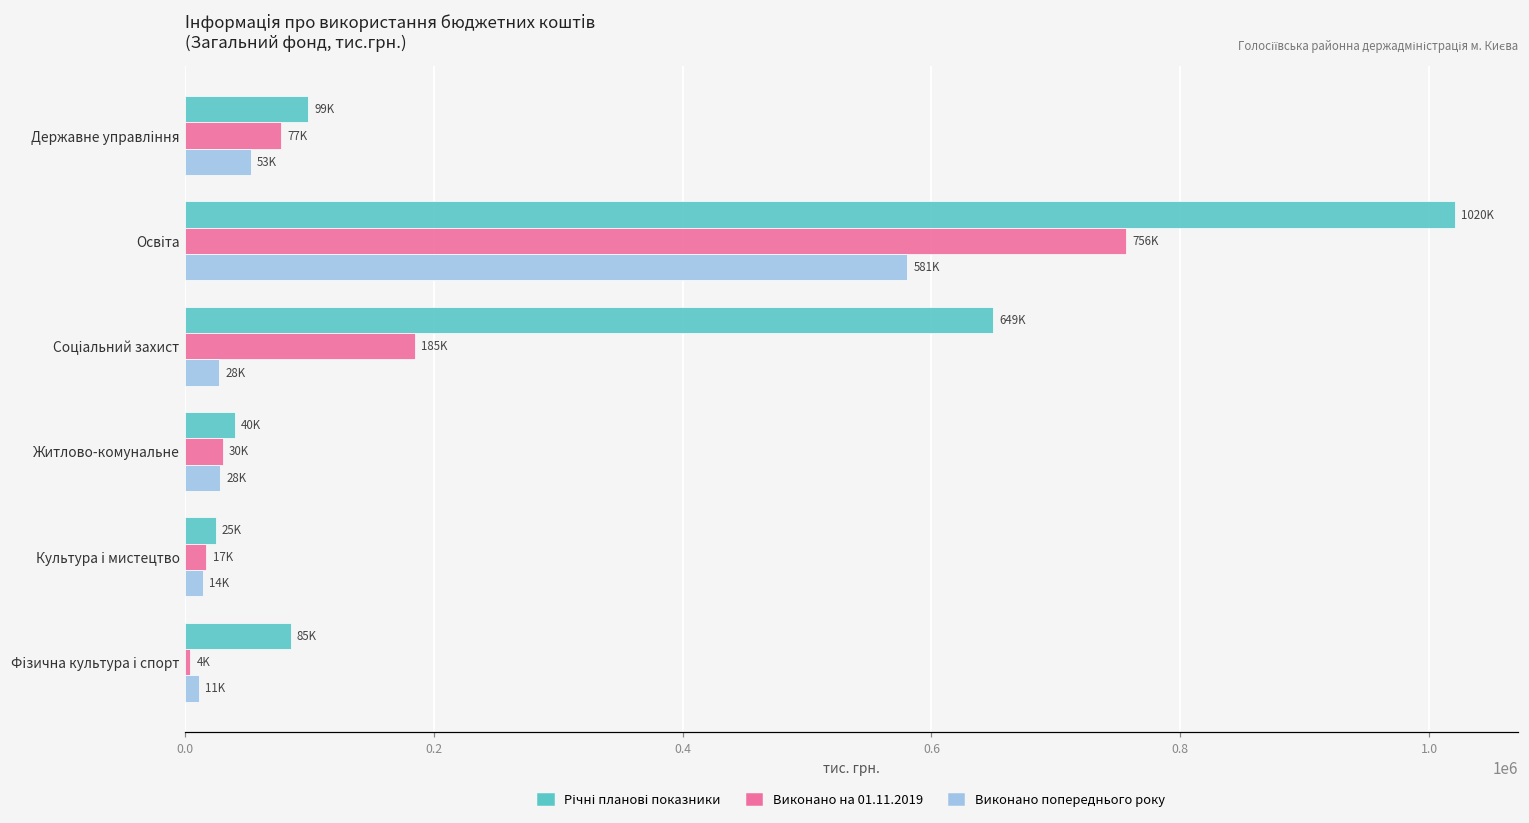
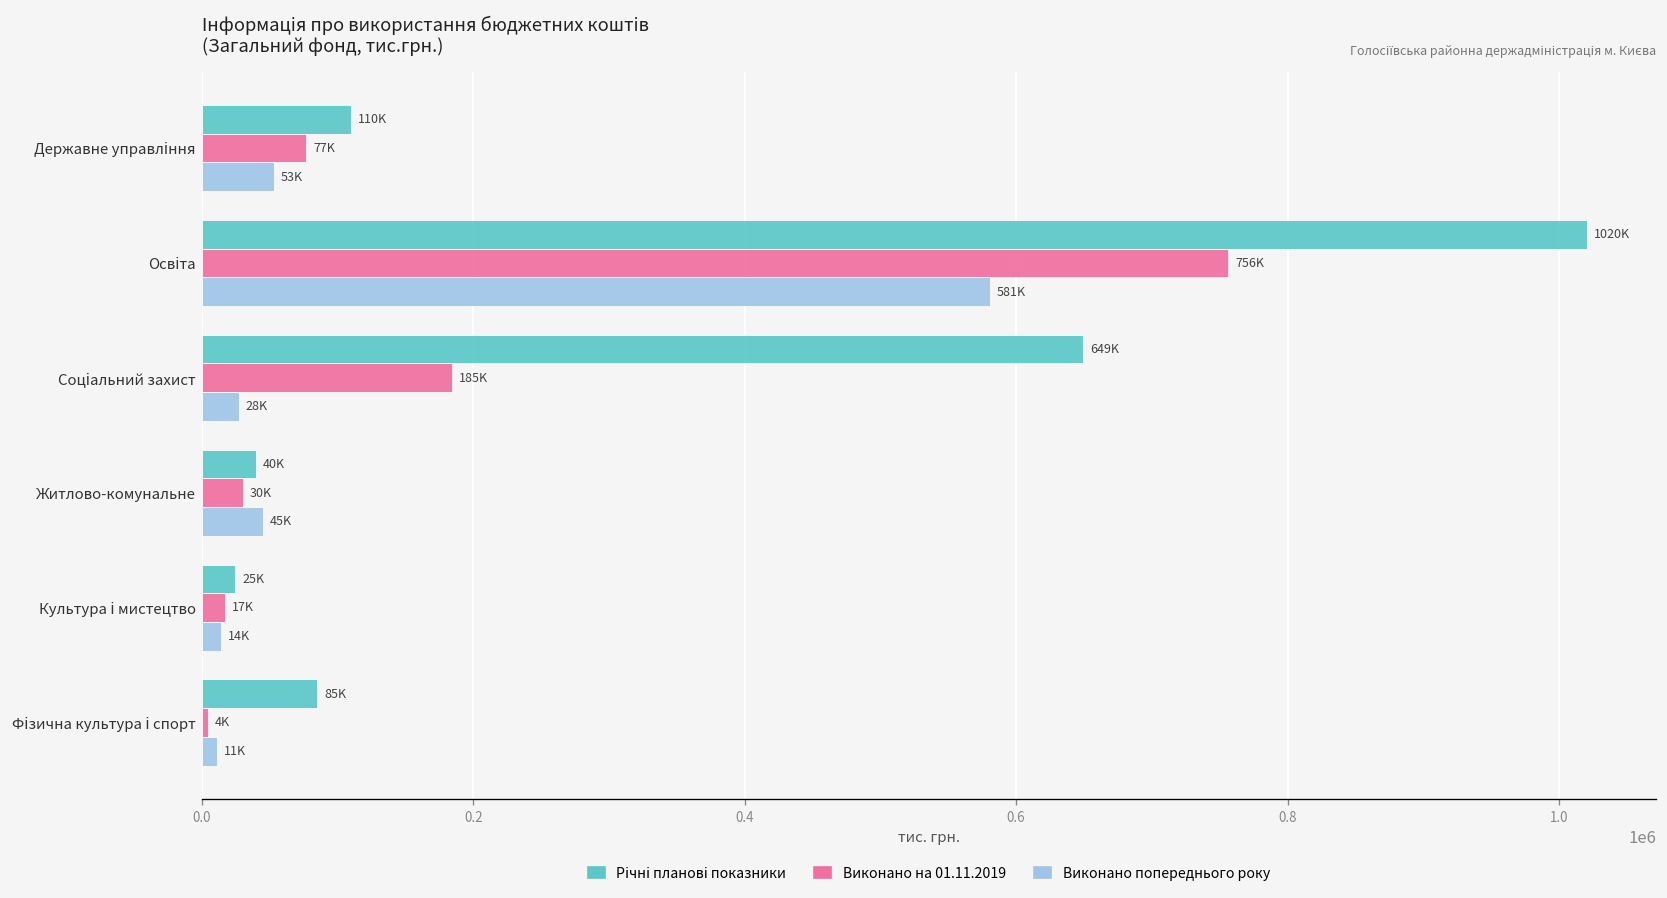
Річні планові показники, Державне управління: 99K -> 110K
Виконано попереднього року, Житлово-комунальне: 28K -> 45K
